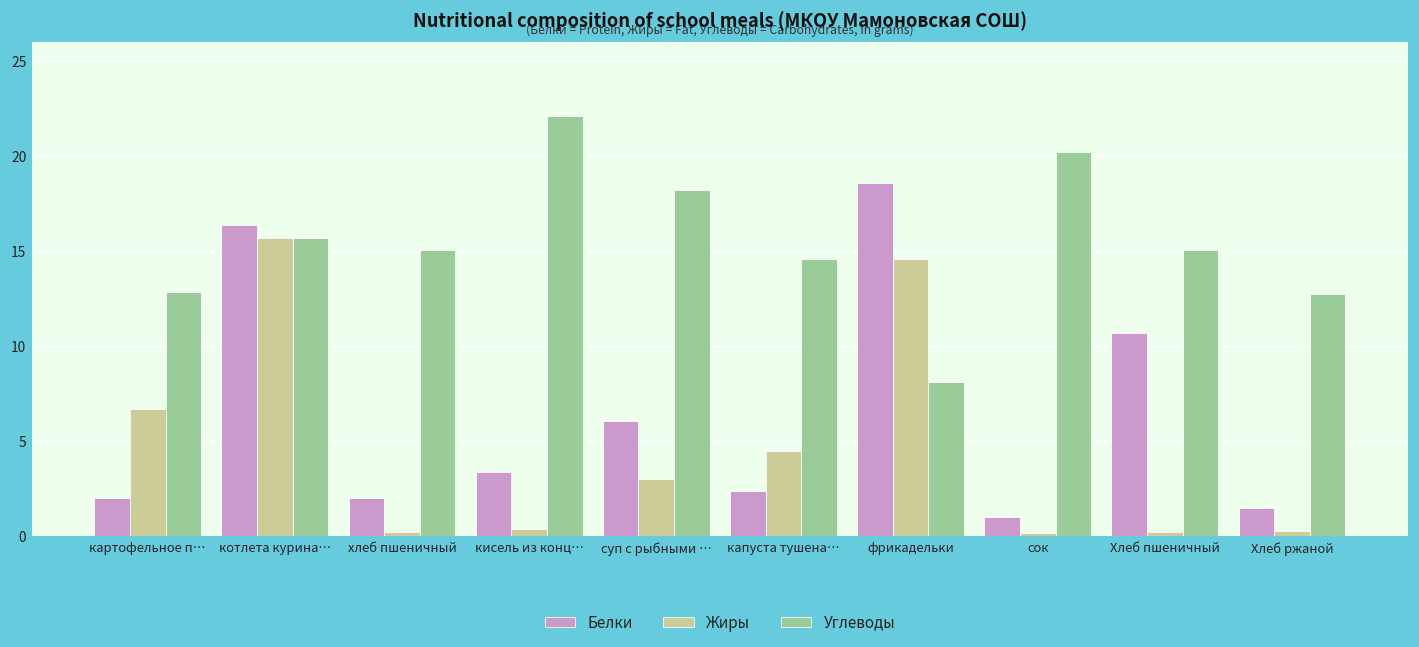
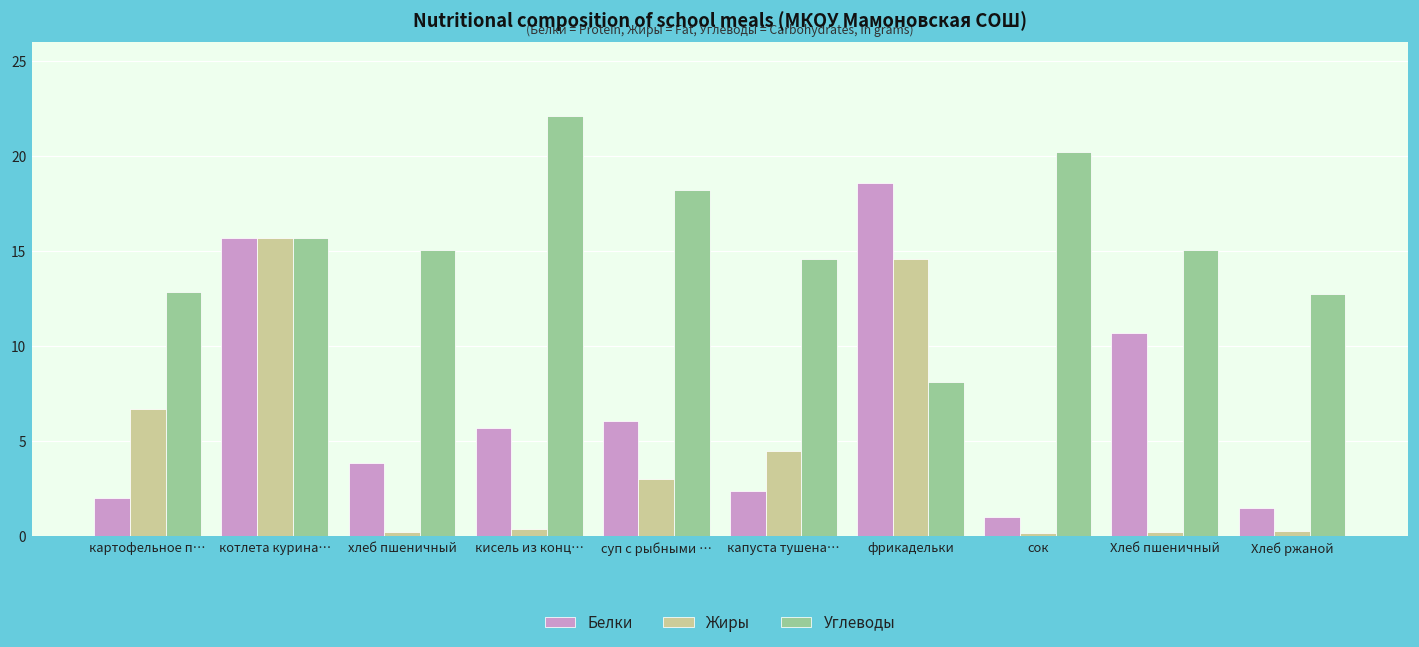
Белки, котлета курина…: 16.4 -> 15.7
Белки, хлеб пшеничный: 2.0 -> 3.8
Белки, кисель из конц…: 3.4 -> 5.7
